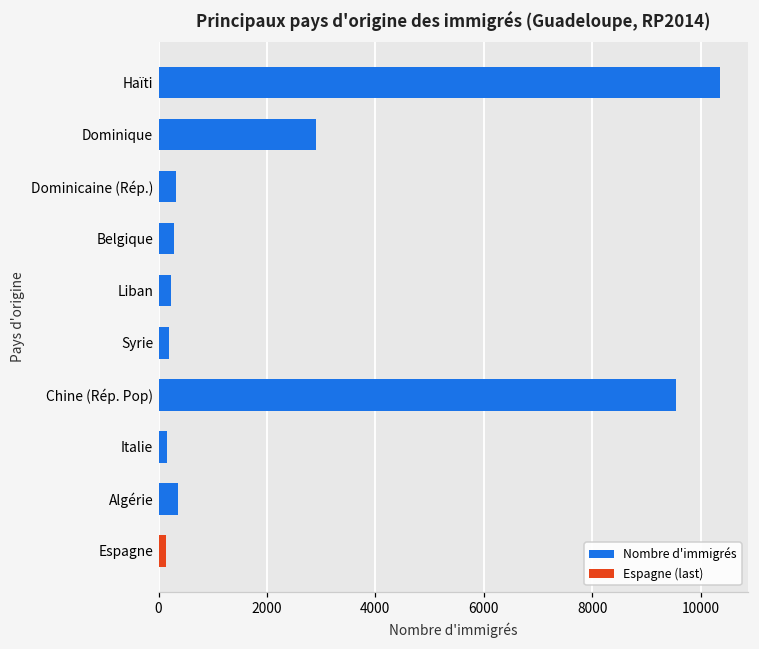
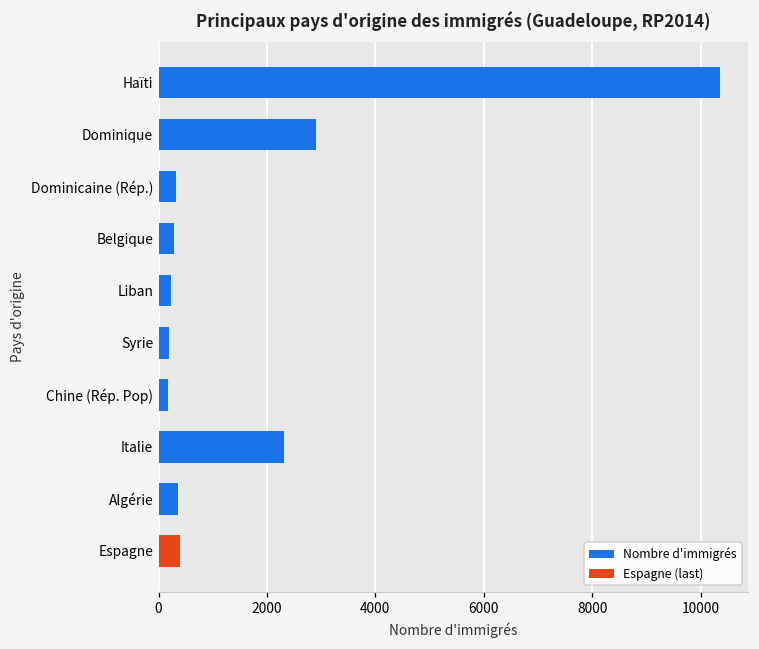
Chine (Rép. Pop): 9600 -> 200
Italie: 200 -> 2300
Espagne: 100 -> 400
